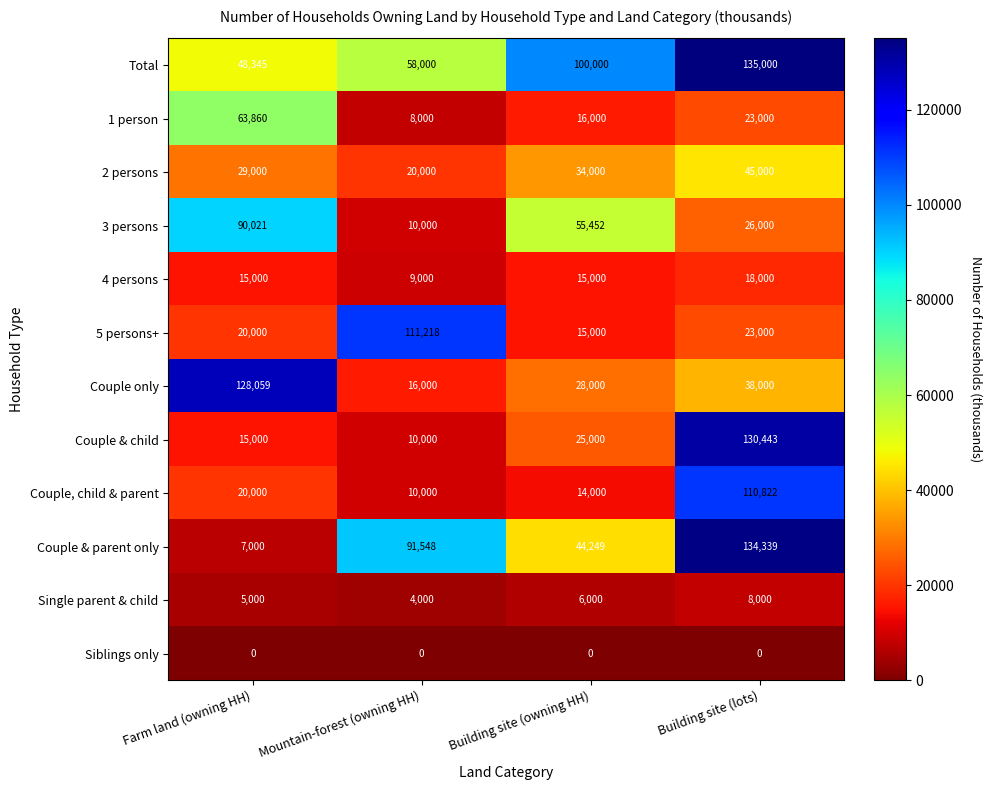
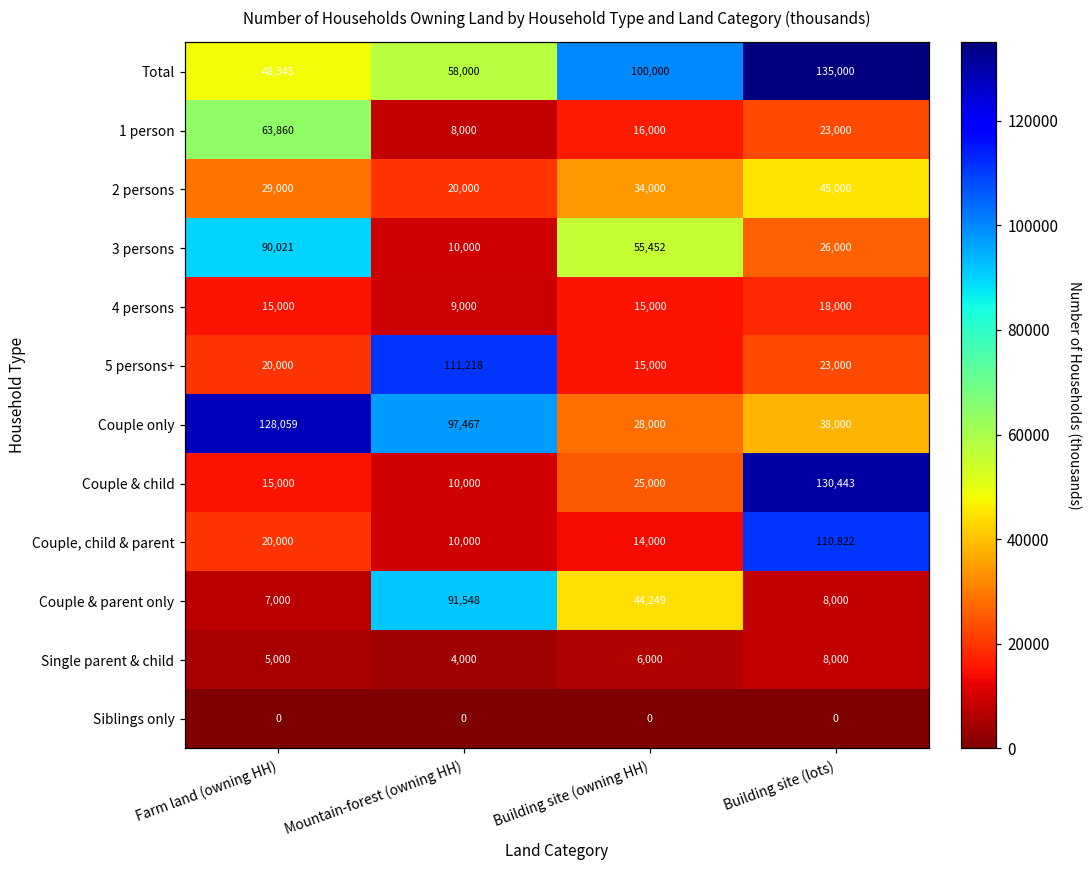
Couple only, Mountain-forest (owning HH): 16,000 -> 97,467
Couple & parent only, Building site (lots): 134,339 -> 8,000
